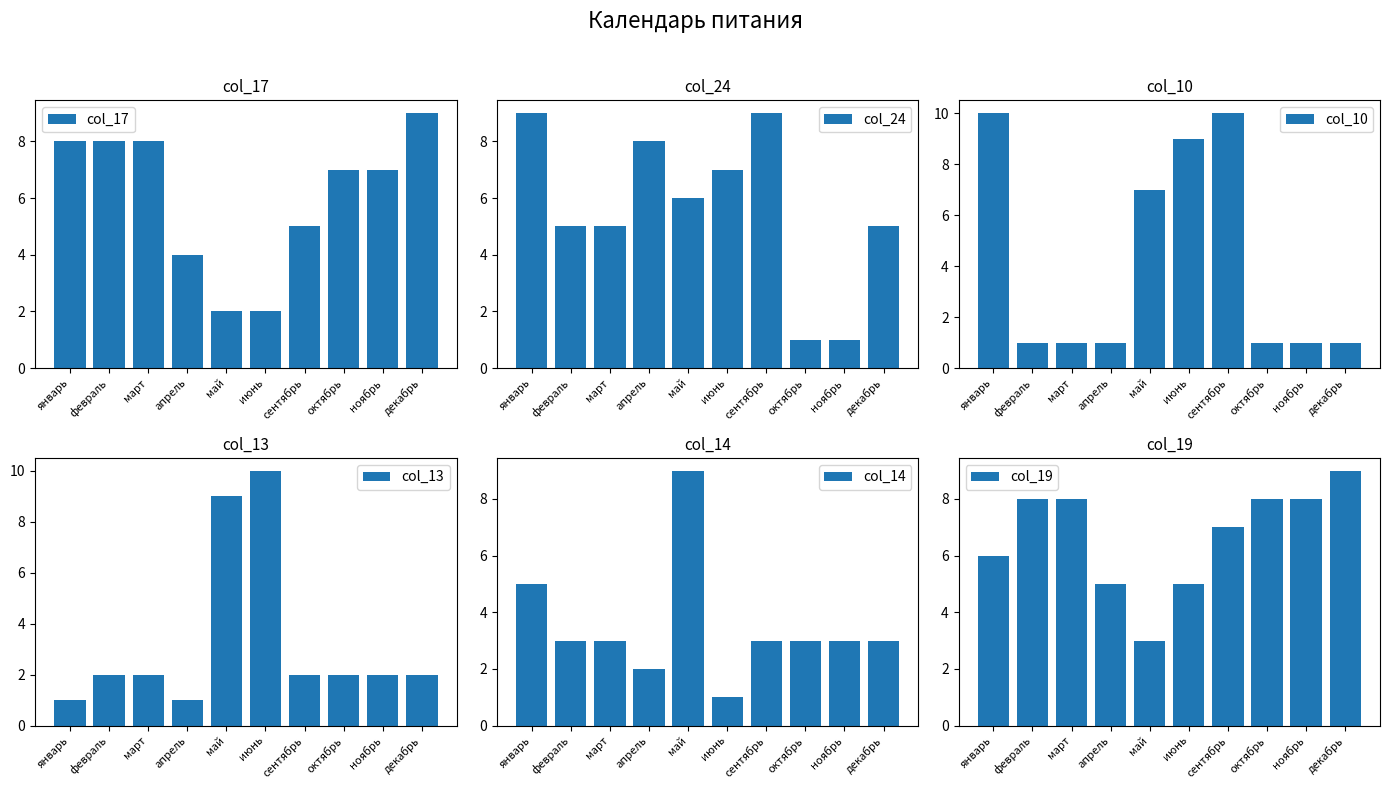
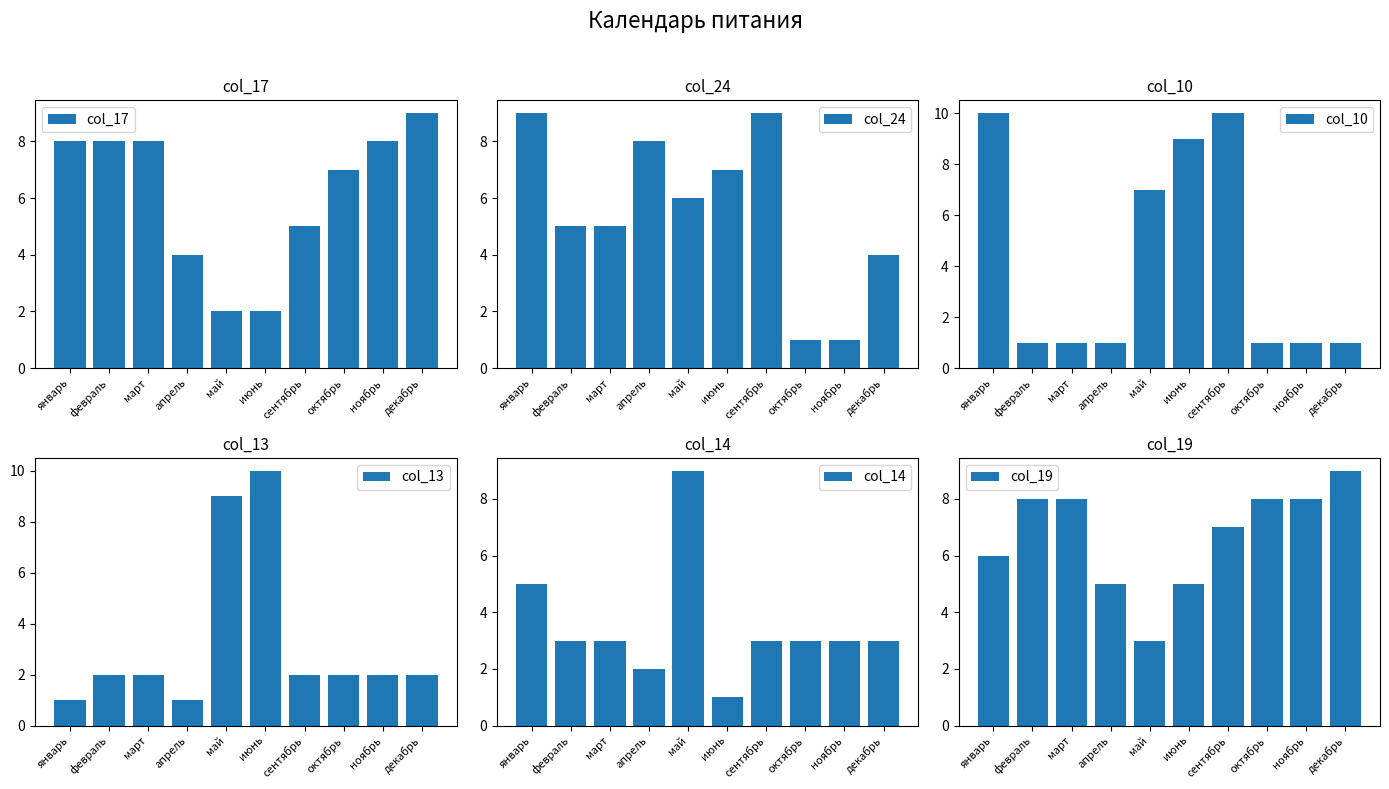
col_17, ноябрь: 7 -> 8
col_24, декабрь: 5 -> 4
